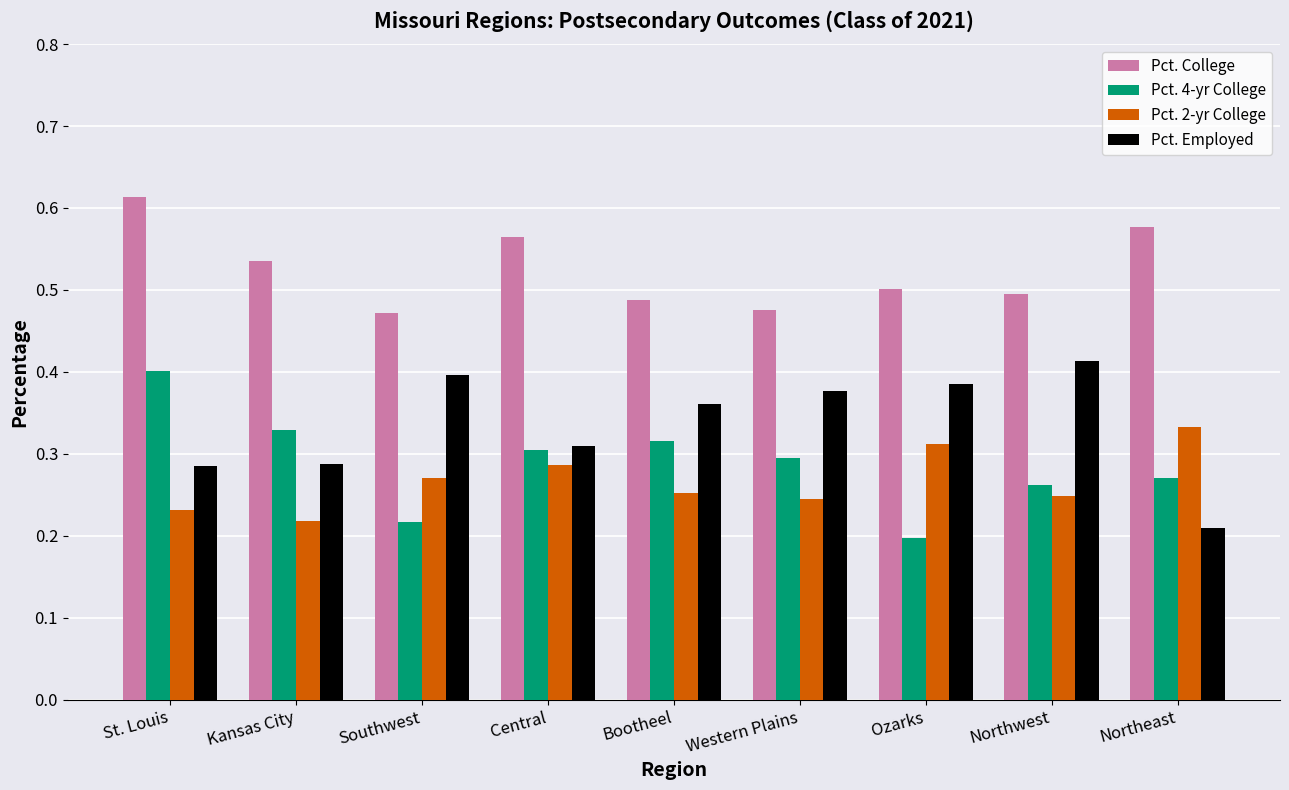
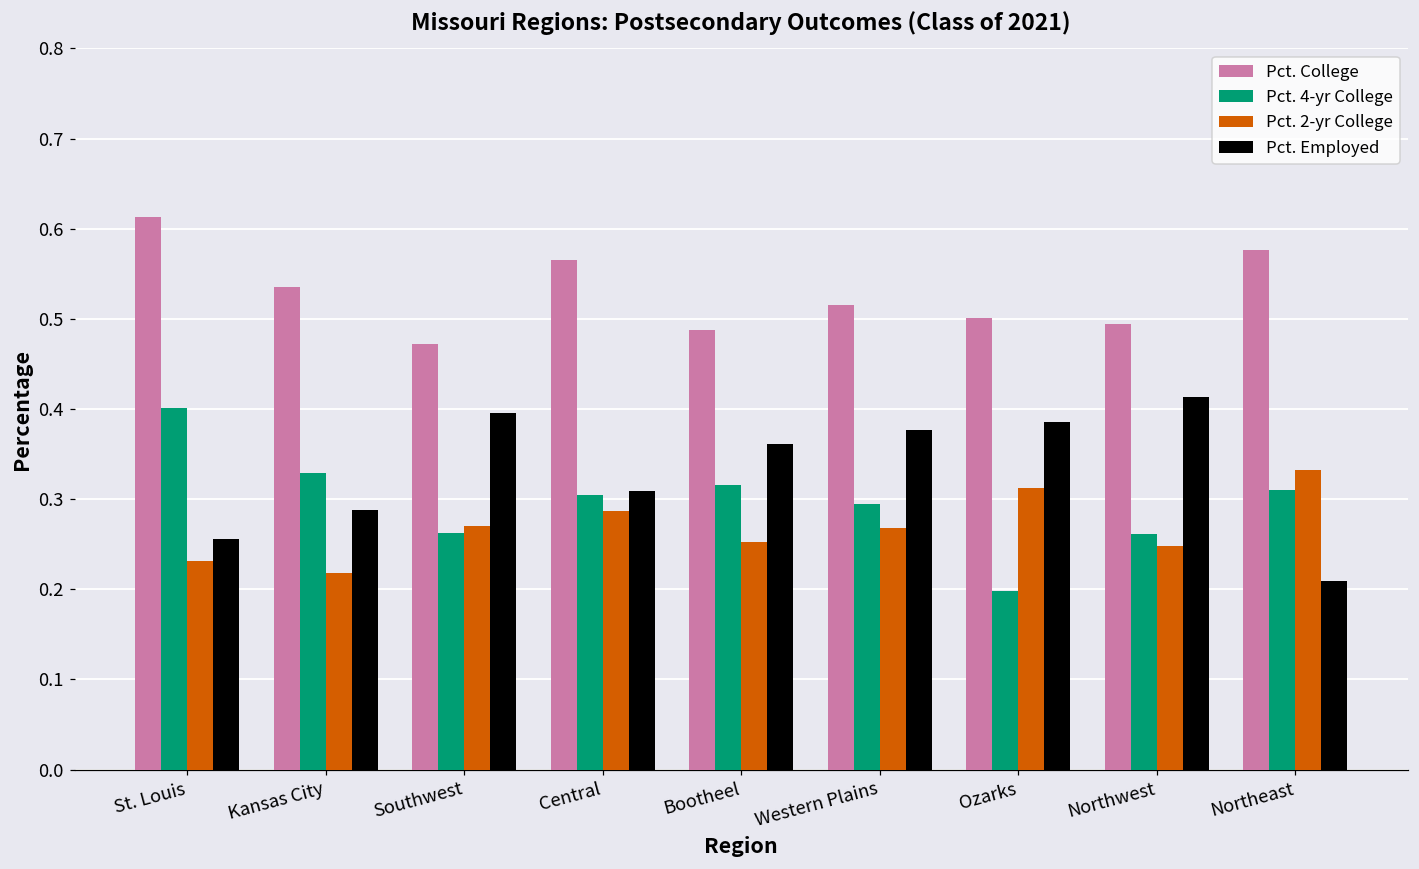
Pct. Employed, St. Louis: 0.29 -> 0.26
Pct. 4-yr College, Southwest: 0.22 -> 0.26
Pct. College, Western Plains: 0.48 -> 0.52
Pct. 2-yr College, Western Plains: 0.24 -> 0.27
Pct. 4-yr College, Northeast: 0.27 -> 0.31
